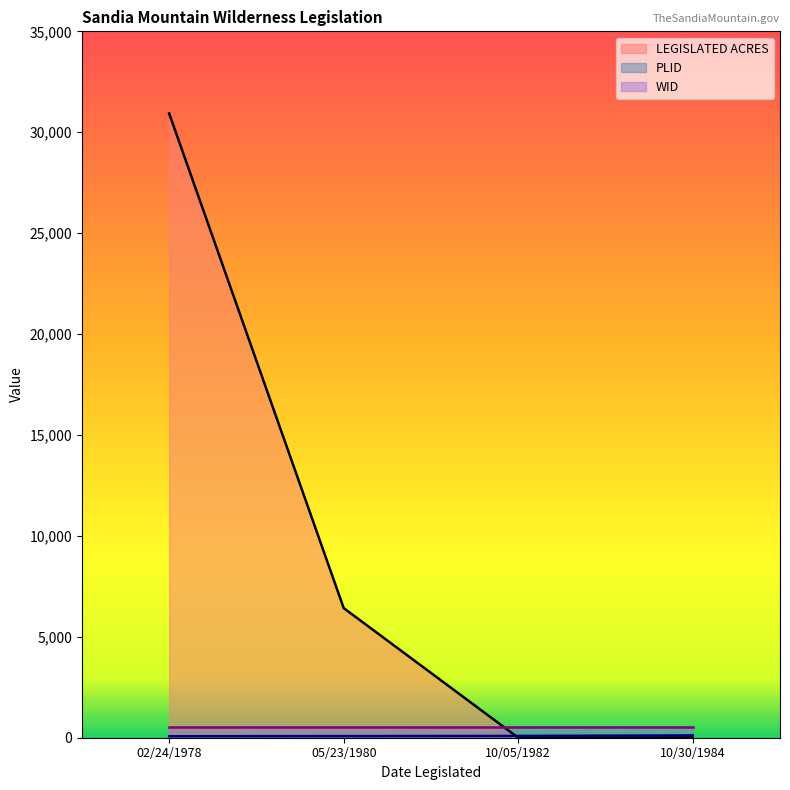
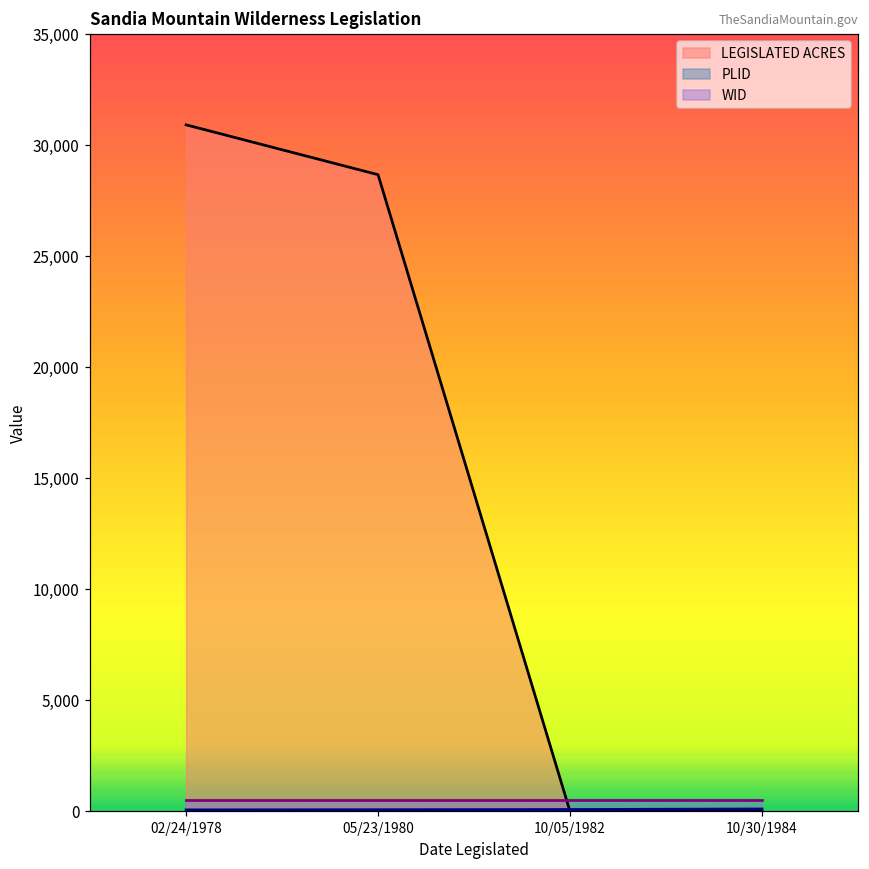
LEGISLATED ACRES, 05/23/1980: 6,400 -> 28,700
